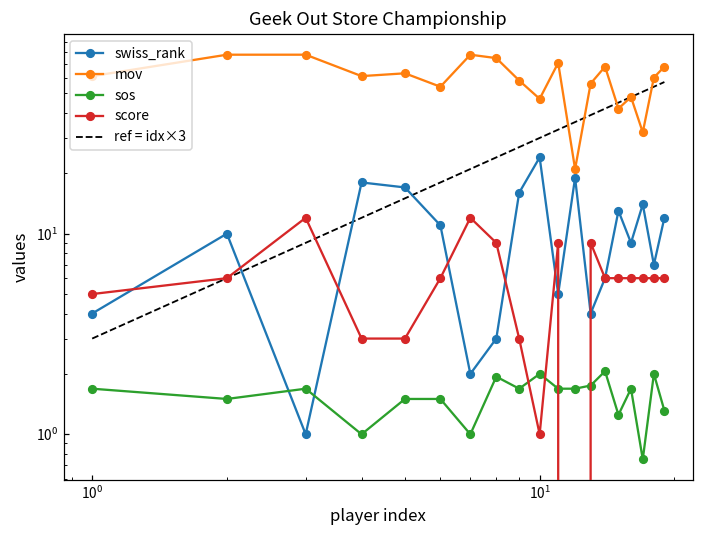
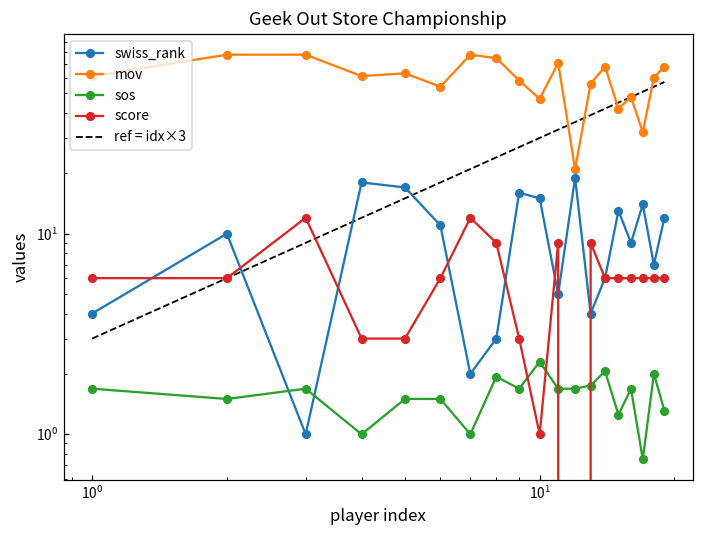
score, 10^0: 5 -> 6
swiss_rank, 10^1: 24 -> 15
sos, 10^1: 2.0 -> 2.3
